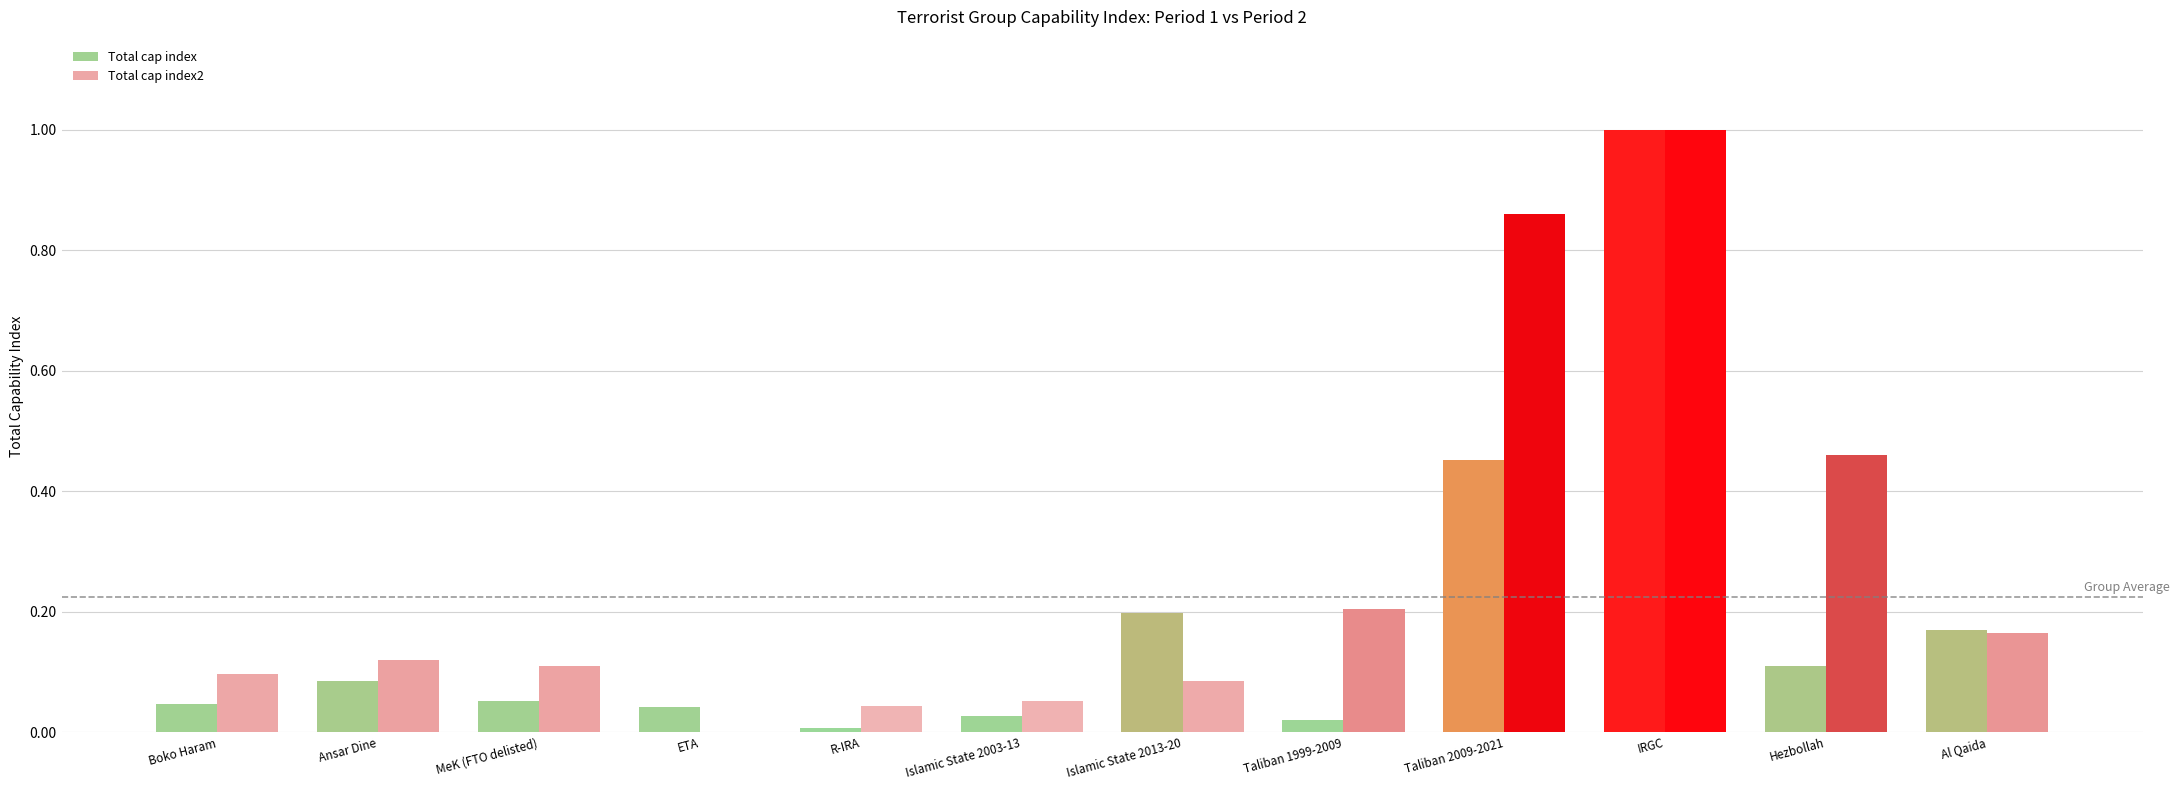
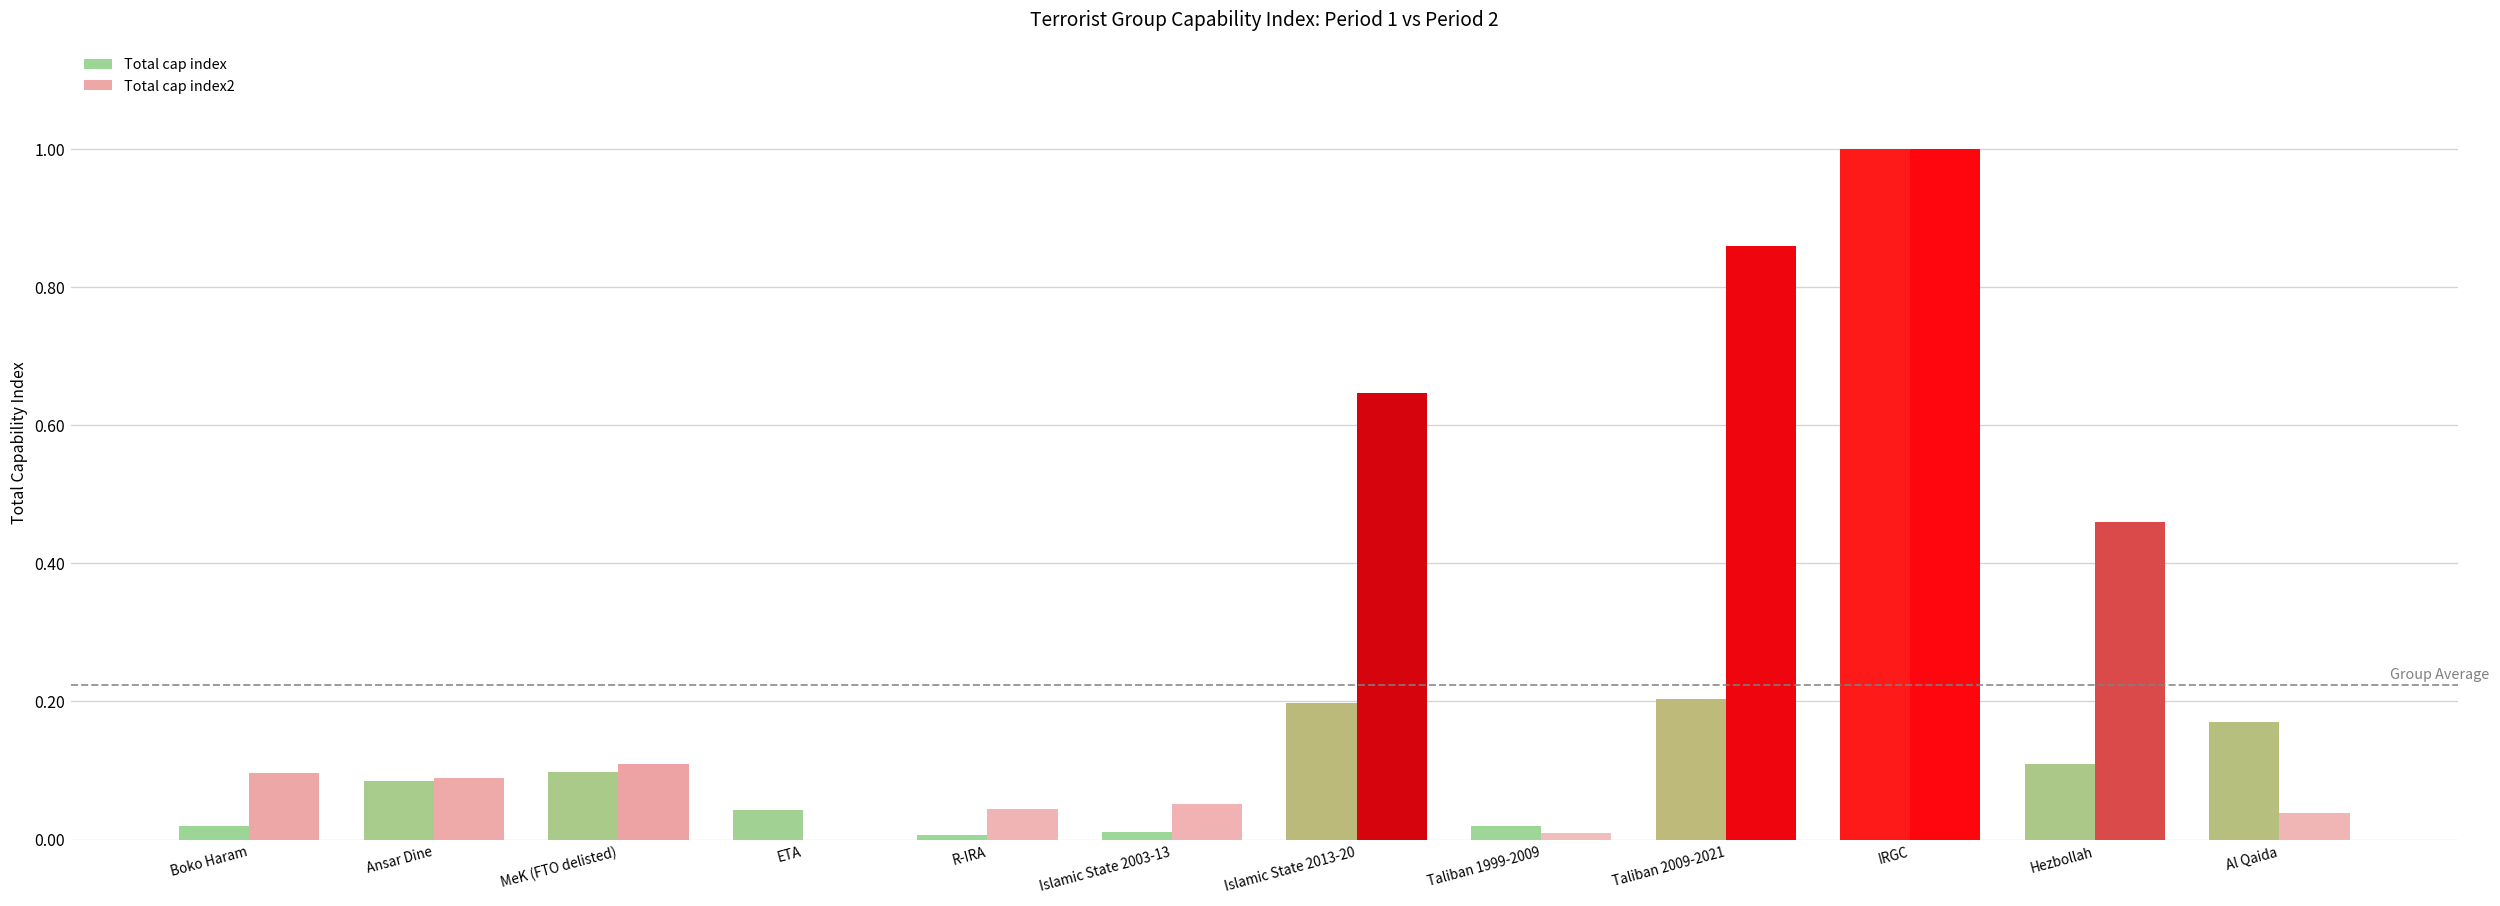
Total cap index, Boko Haram: 0.05 -> 0.02
Total cap index2, Ansar Dine: 0.12 -> 0.09
Total cap index, MeK (FTO delisted): 0.05 -> 0.10
Total cap index, Islamic State 2003-13: 0.03 -> 0.01
Total cap index2, Islamic State 2013-20: 0.08 -> 0.65
Total cap index2, Taliban 1999-2009: 0.20 -> 0.01
Total cap index, Taliban 2009-2021: 0.45 -> 0.20
Total cap index2, Al Qaida: 0.16 -> 0.04
